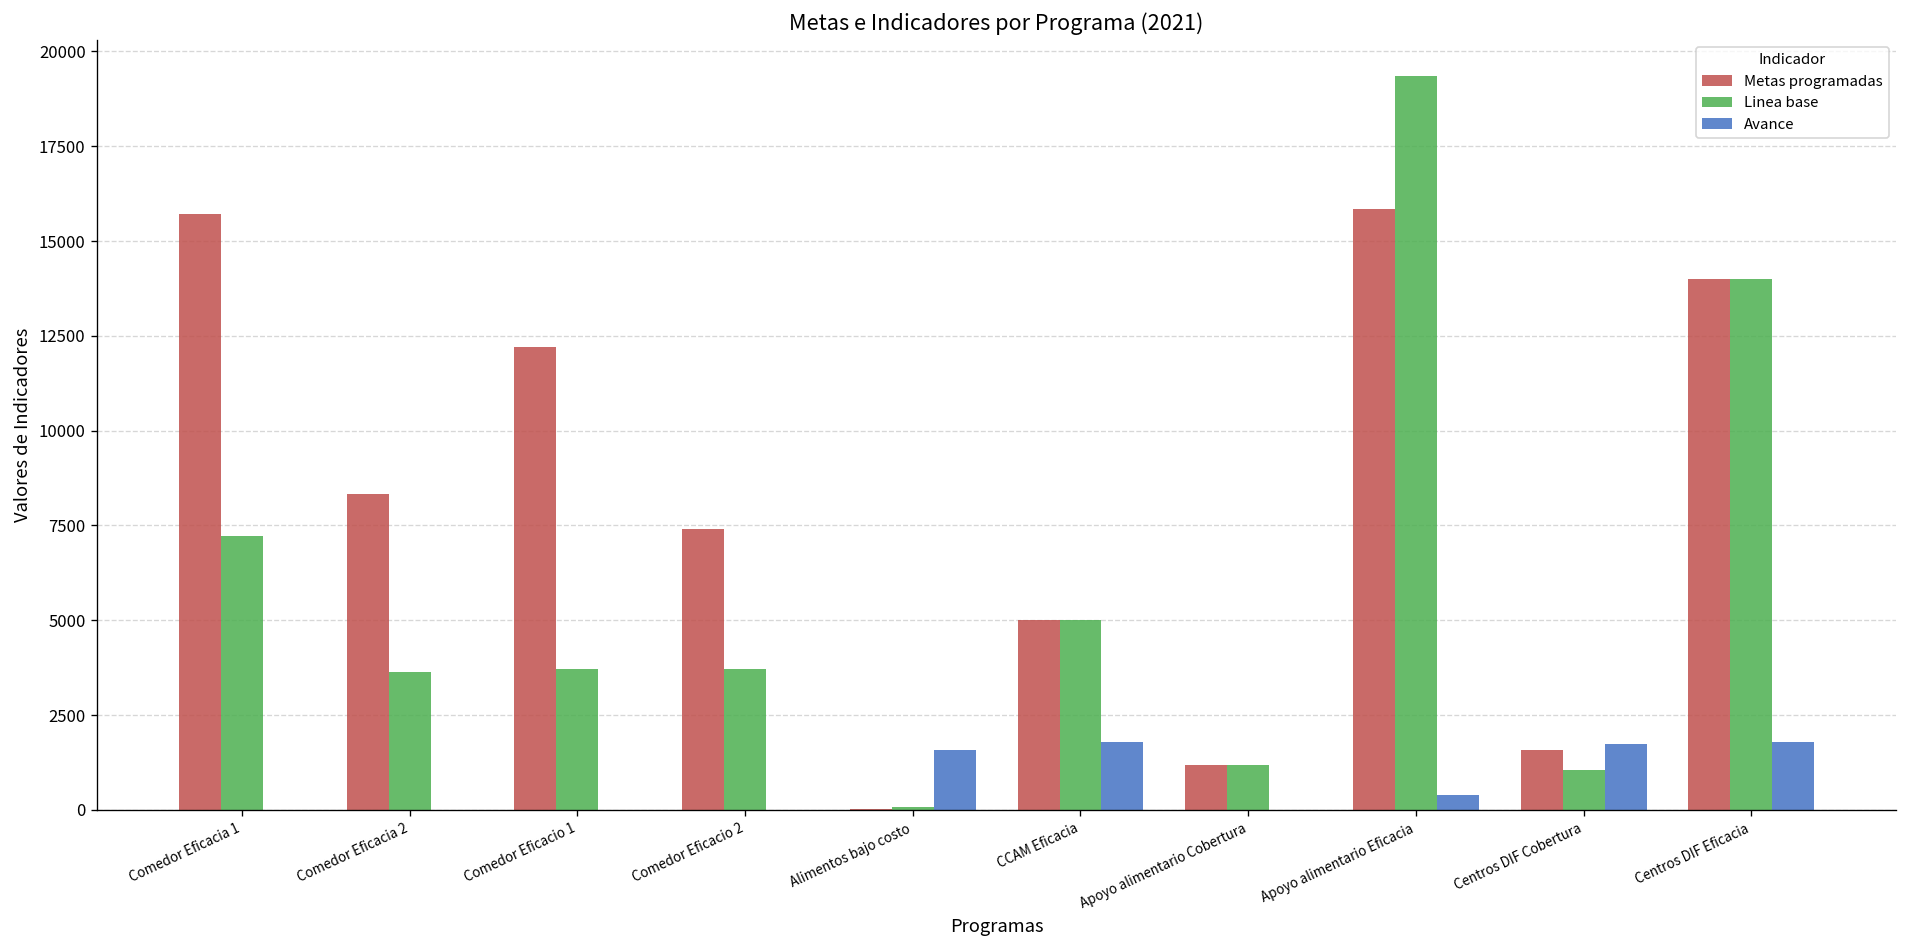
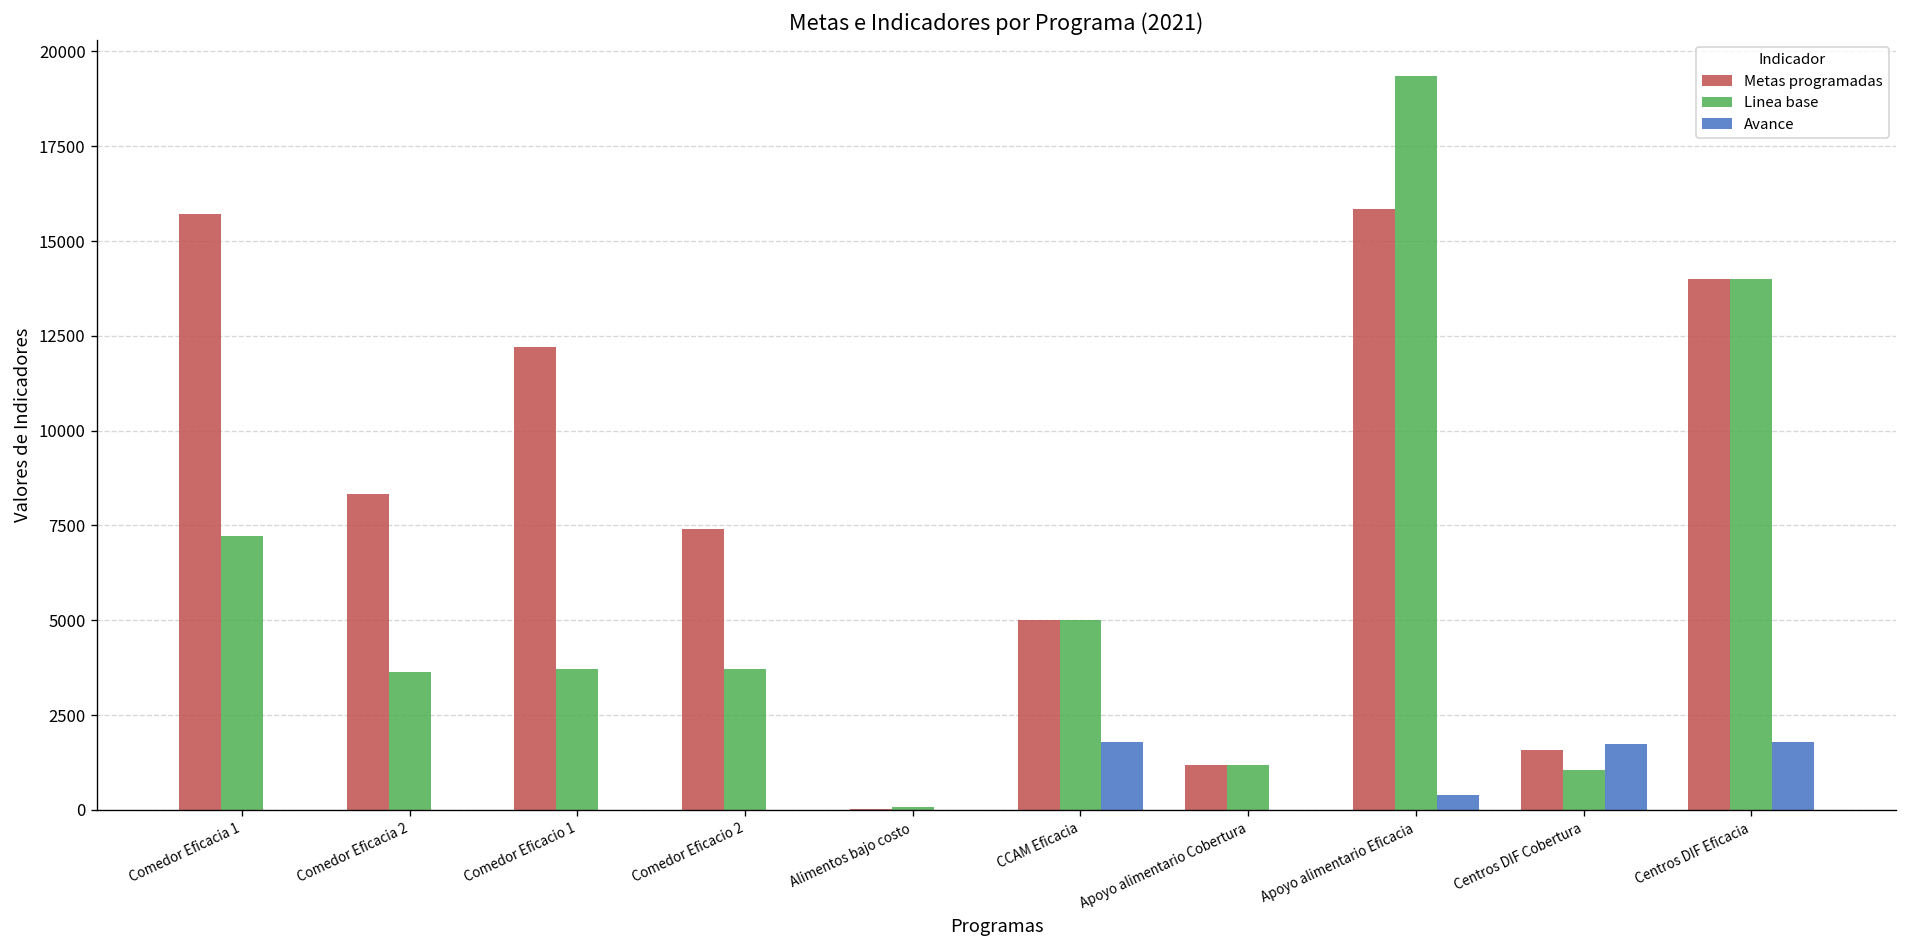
Avance, Alimentos bajo costo: 1600 -> 0
